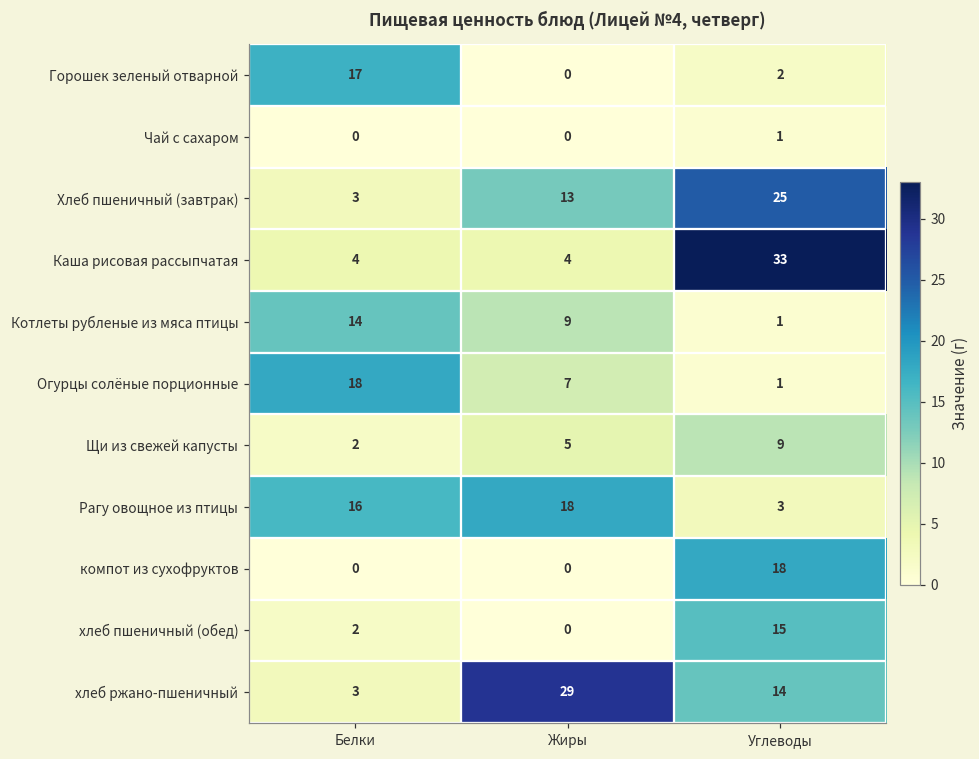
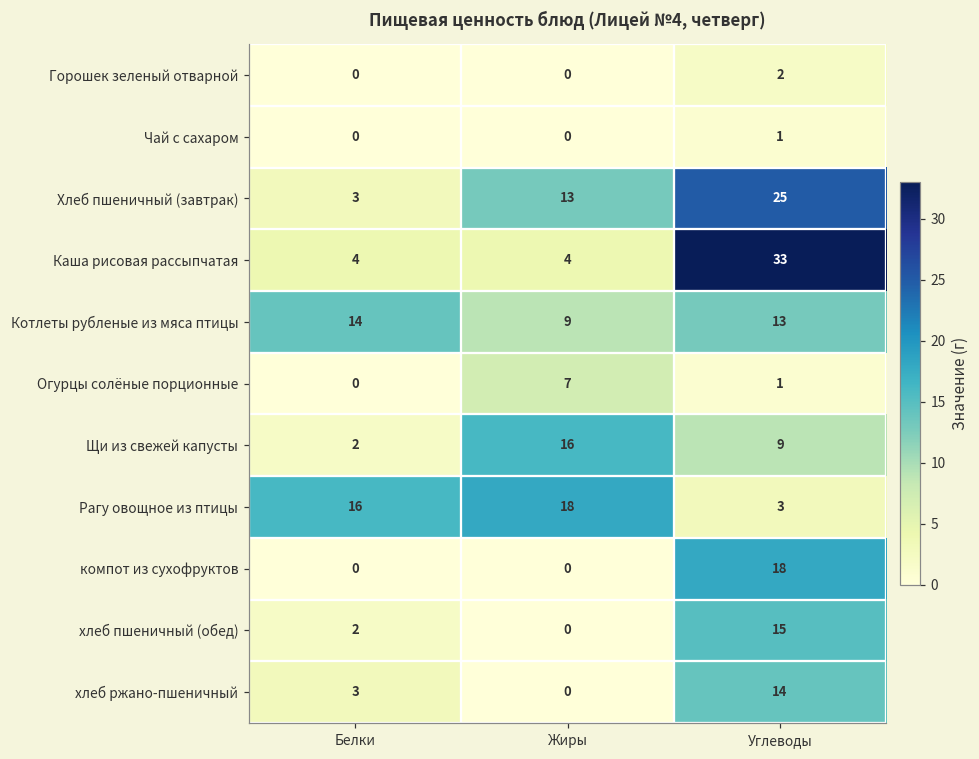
Горошек зеленый отварной, Белки: 17 -> 0
Котлеты рубленые из мяса птицы, Углеводы: 1 -> 13
Огурцы солёные порционные, Белки: 18 -> 0
Щи из свежей капусты, Жиры: 5 -> 16
хлеб ржано-пшеничный, Жиры: 29 -> 0
